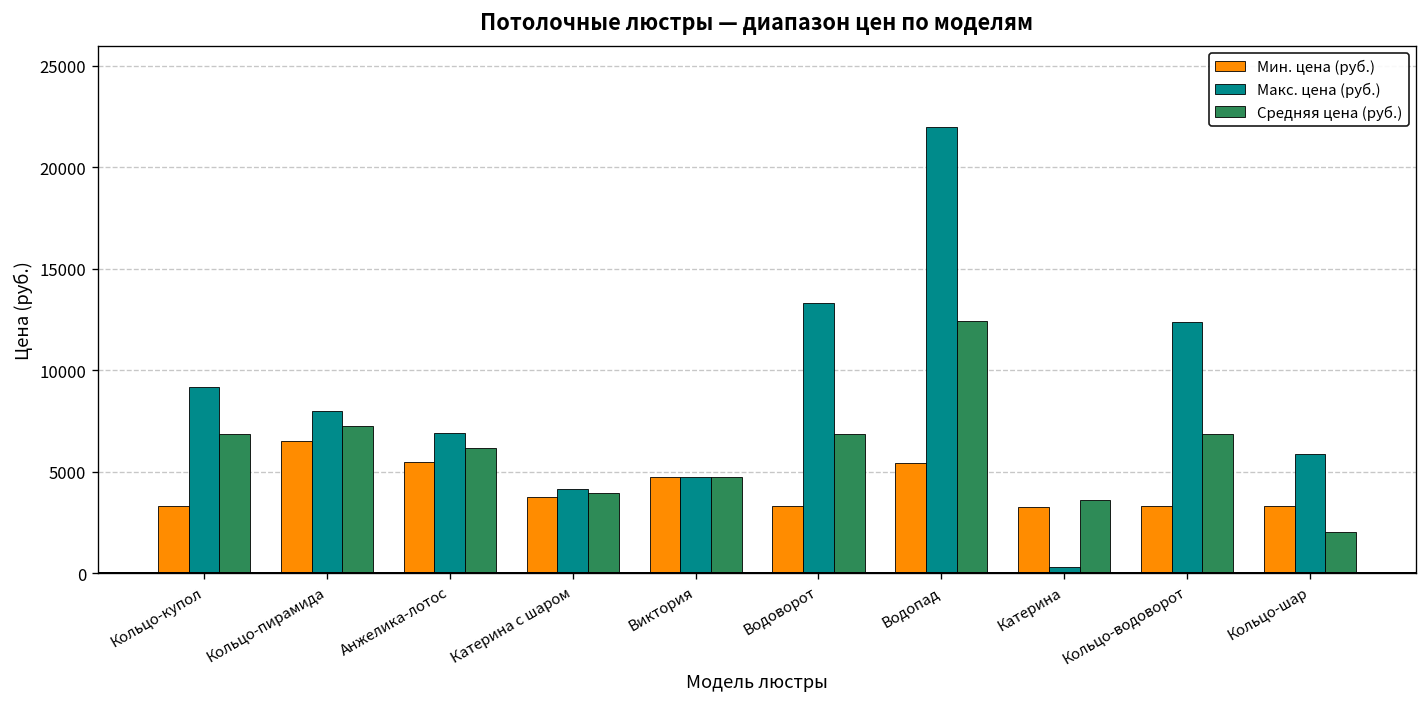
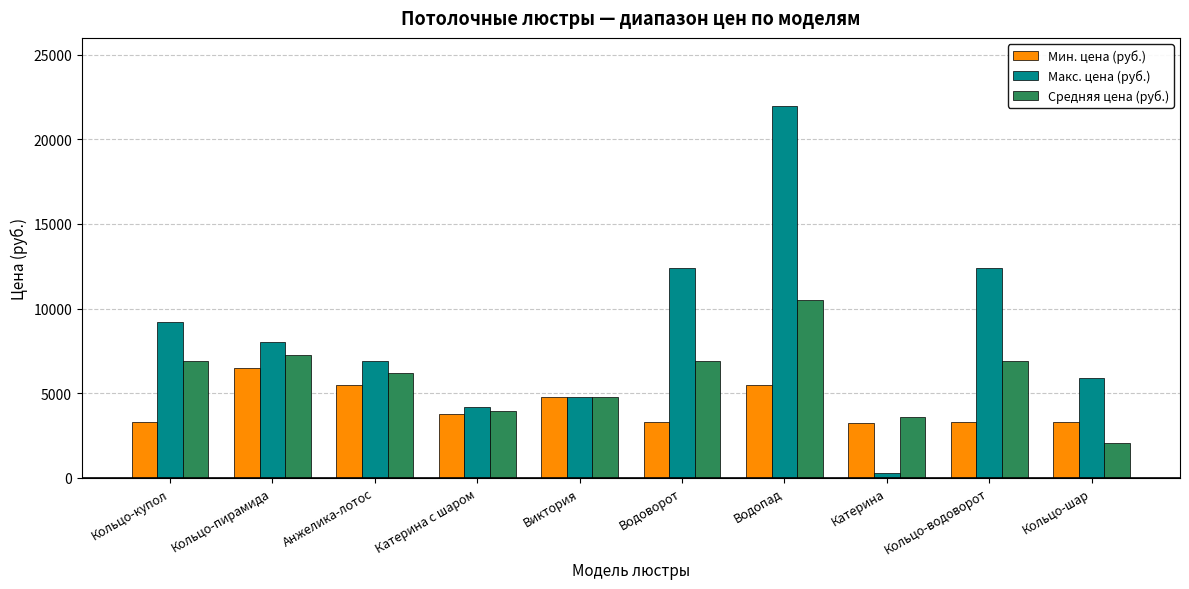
Макс. цена (руб.), Водоворот: 13300 -> 12400
Средняя цена (руб.), Водопад: 12400 -> 10500
